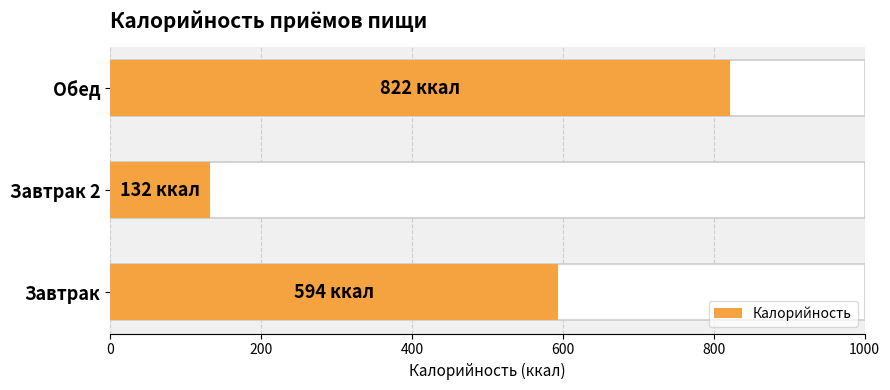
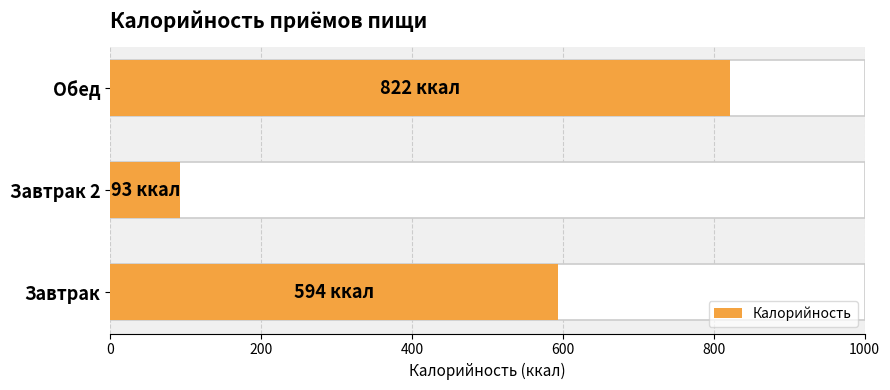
Калорийность, Завтрак 2: 132 -> 93
